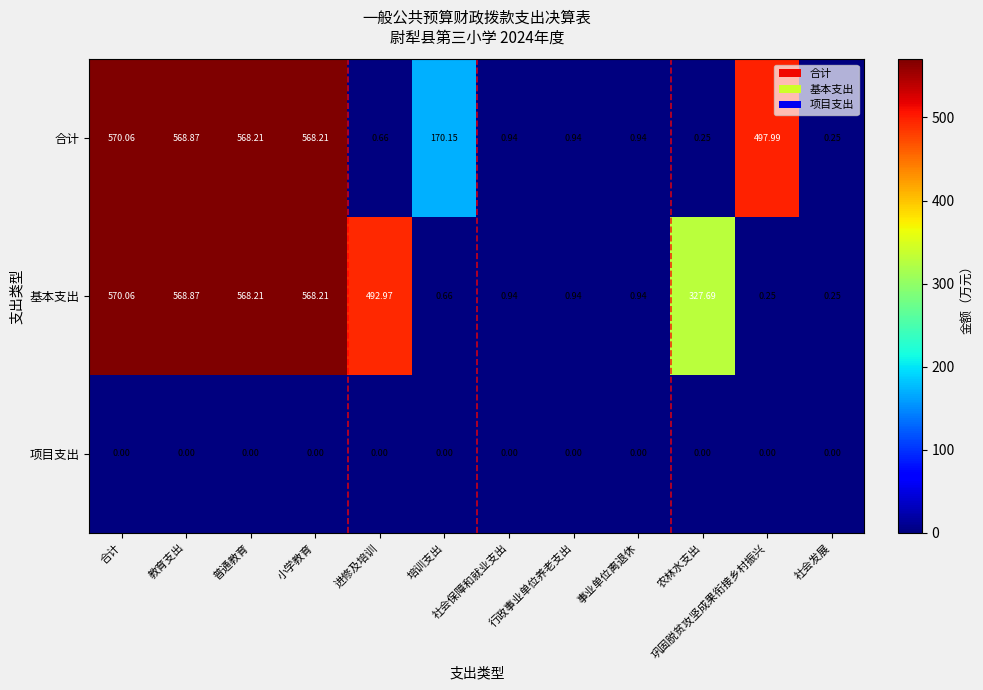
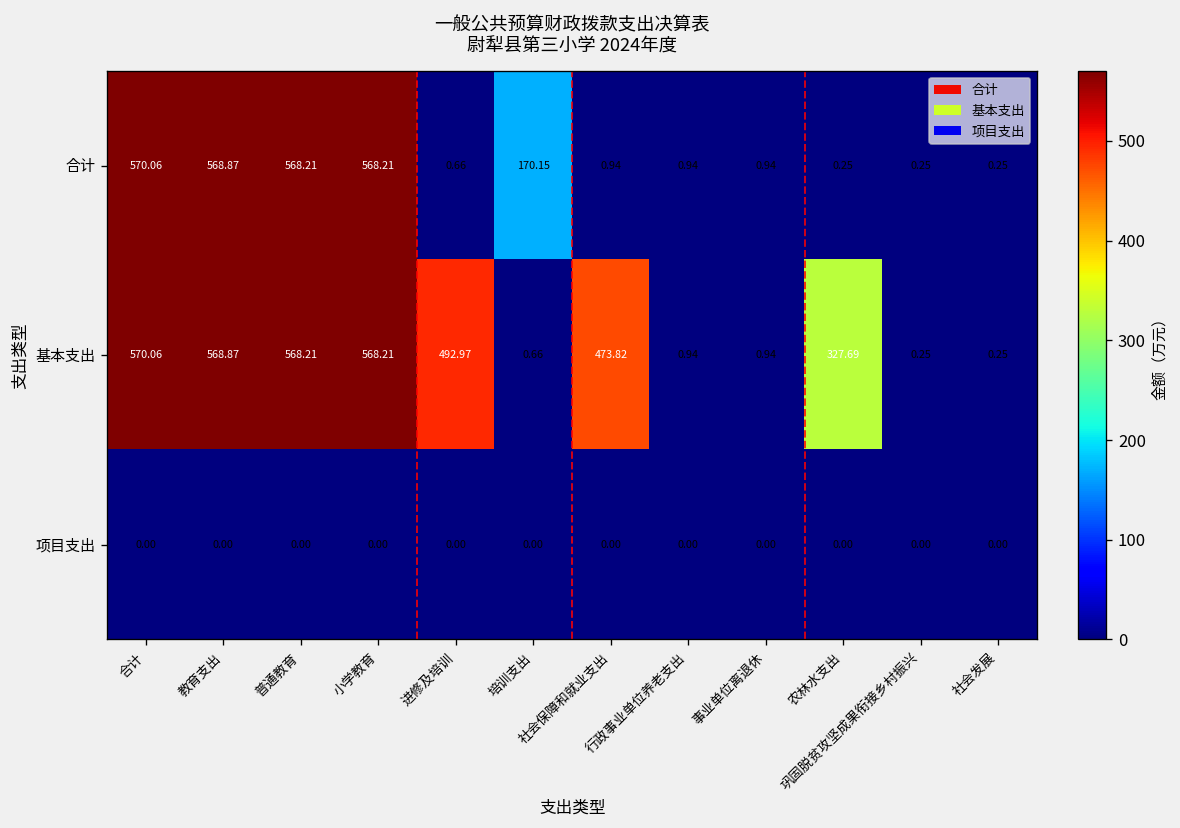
合计, 巩固脱贫攻坚成果衔接乡村振兴: 497.99 -> 0.25
基本支出, 社会保障和就业支出: 0.94 -> 473.82
